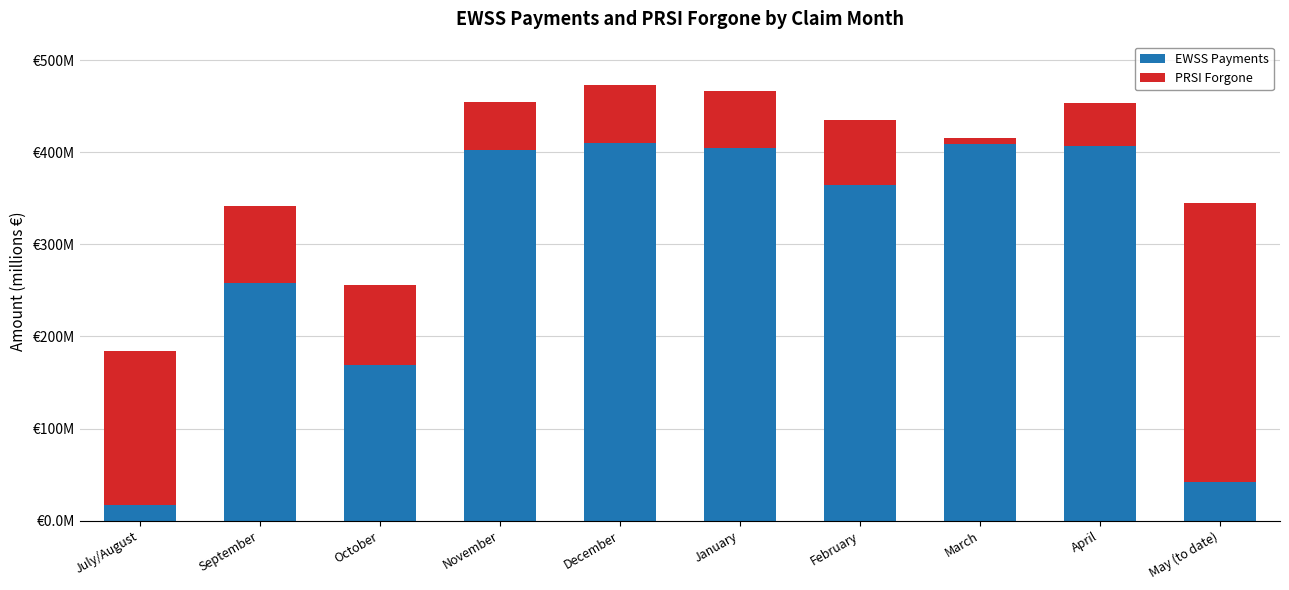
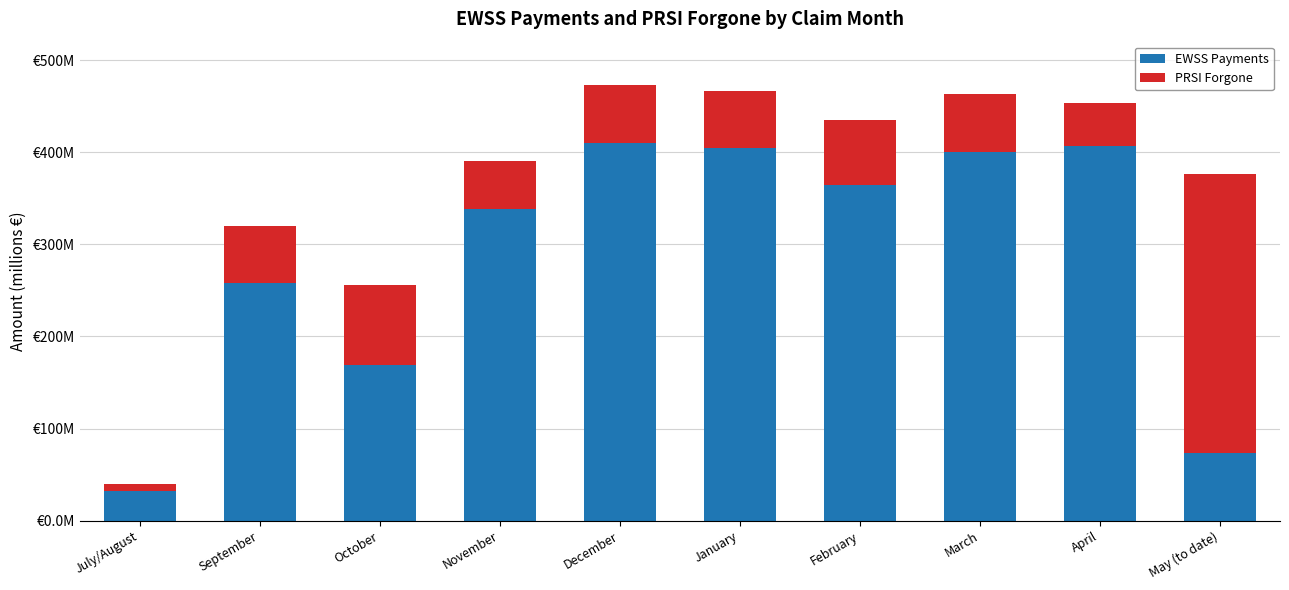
EWSS Payments, July/August: €20000000 -> €30000000
PRSI Forgone, July/August: €170000000 -> €10000000
PRSI Forgone, September: €80000000 -> €60000000
EWSS Payments, November: €400000000 -> €340000000
EWSS Payments, March: €410000000 -> €400000000
PRSI Forgone, March: €10000000 -> €60000000
EWSS Payments, May (to date): €40000000 -> €70000000
